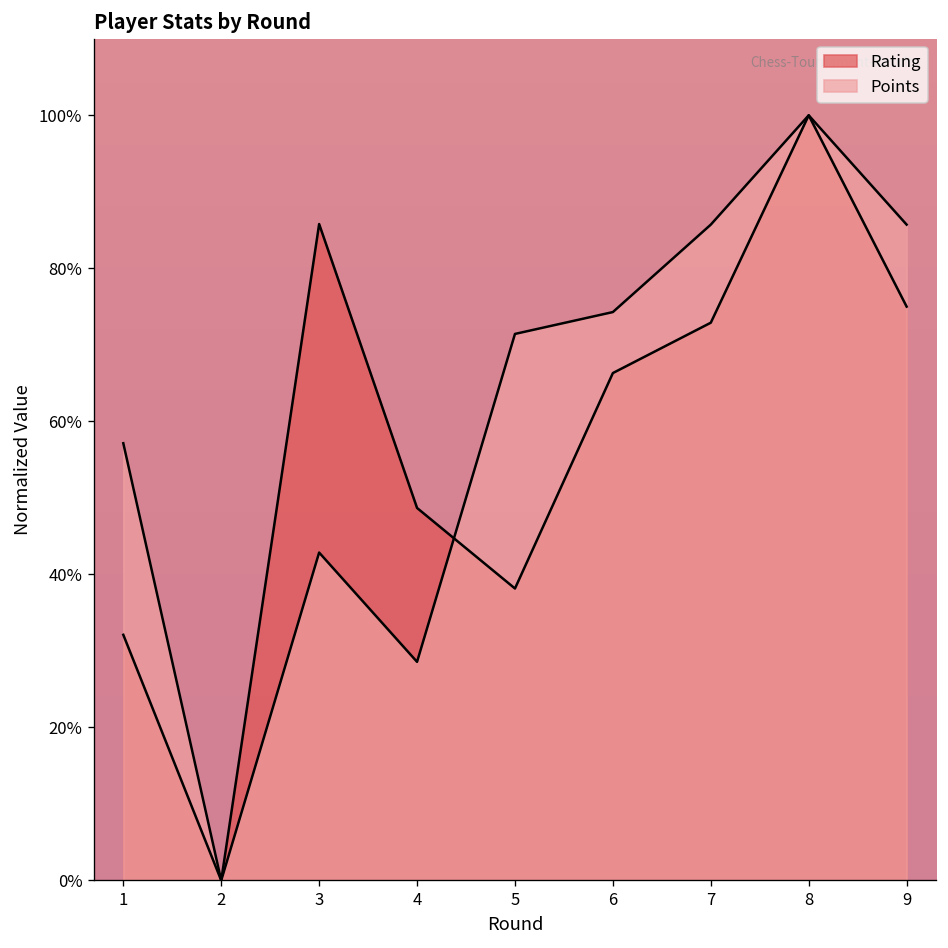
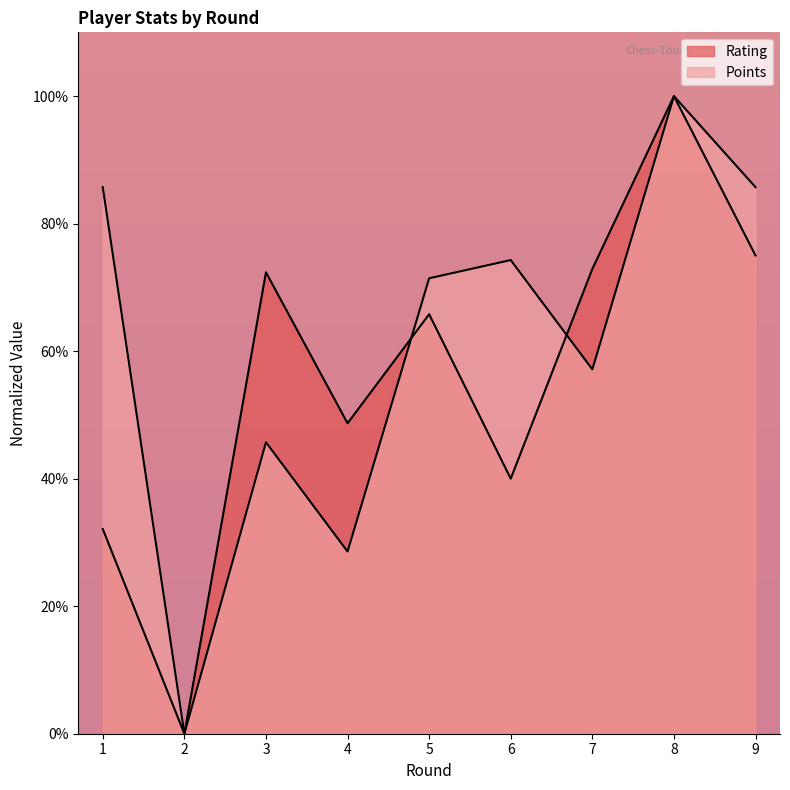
Points, 1: 57% -> 86%
Rating, 3: 86% -> 72%
Points, 3: 43% -> 46%
Rating, 5: 38% -> 66%
Rating, 6: 66% -> 40%
Points, 7: 86% -> 57%
